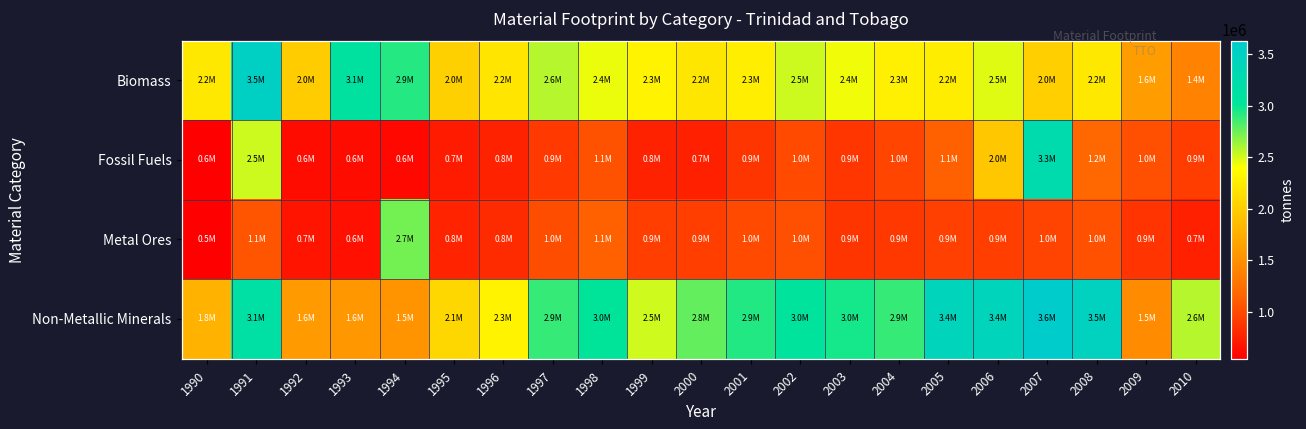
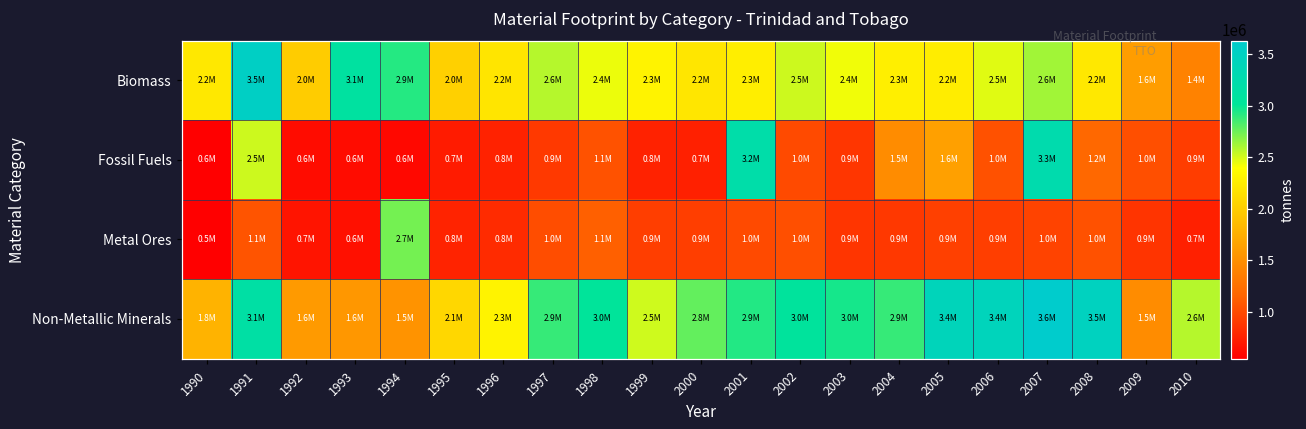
Biomass, 2007: 2.0M -> 2.6M
Fossil Fuels, 2001: 0.9M -> 3.2M
Fossil Fuels, 2004: 1.0M -> 1.5M
Fossil Fuels, 2005: 1.1M -> 1.6M
Fossil Fuels, 2006: 2.0M -> 1.0M
